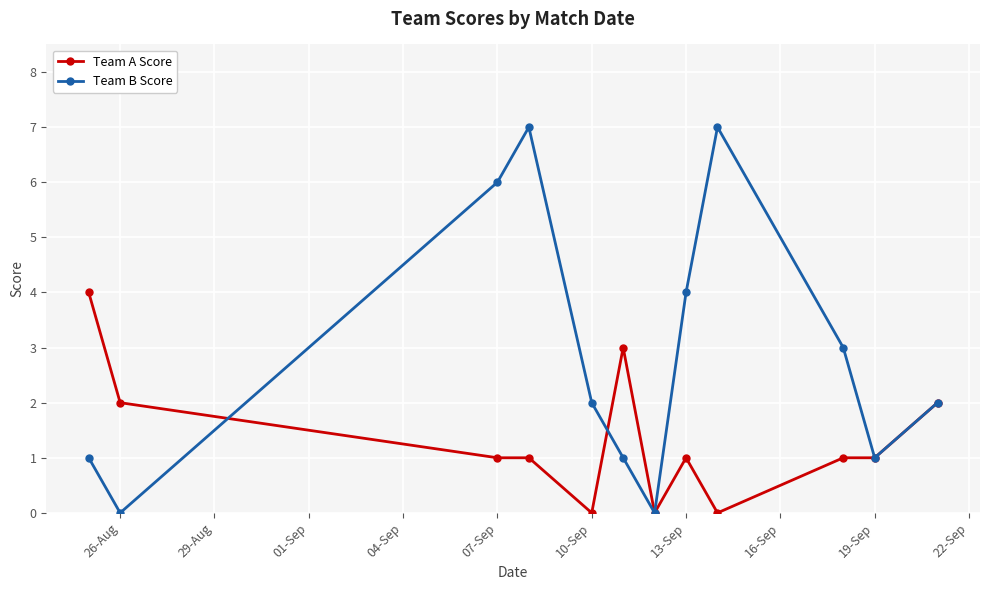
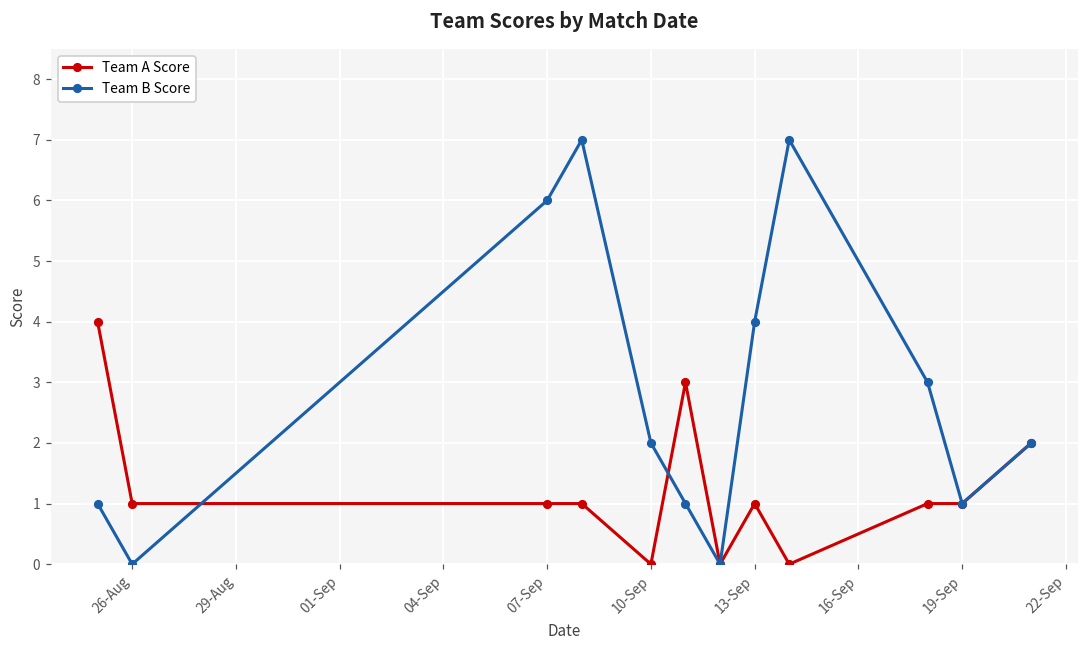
Team A Score, 26-Aug: 2 -> 1
